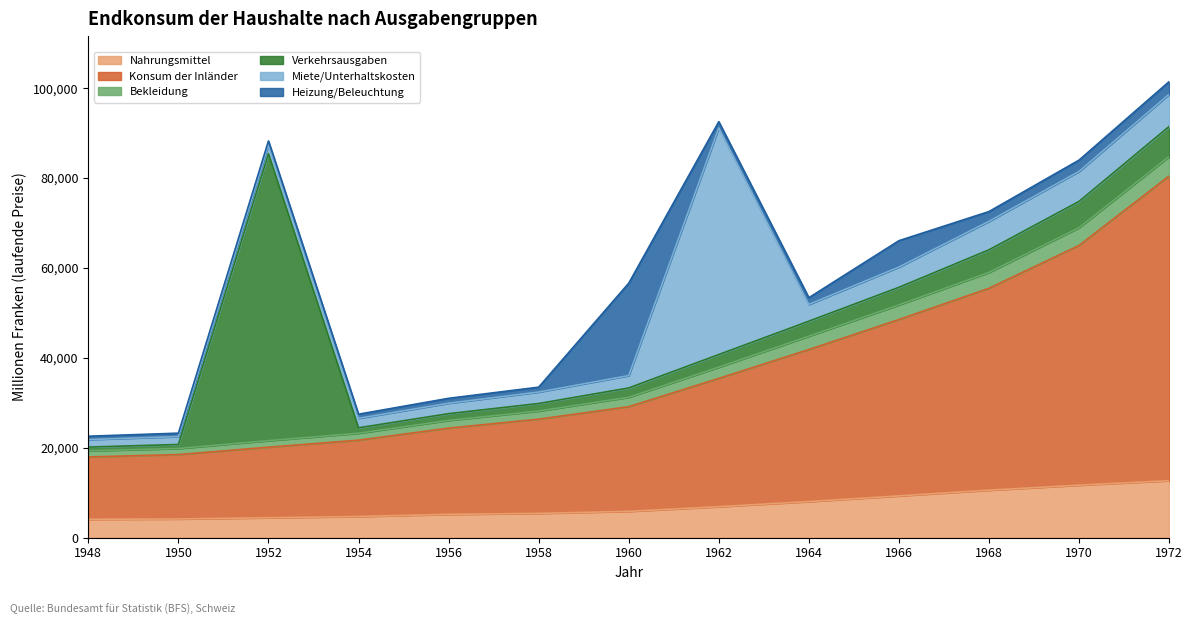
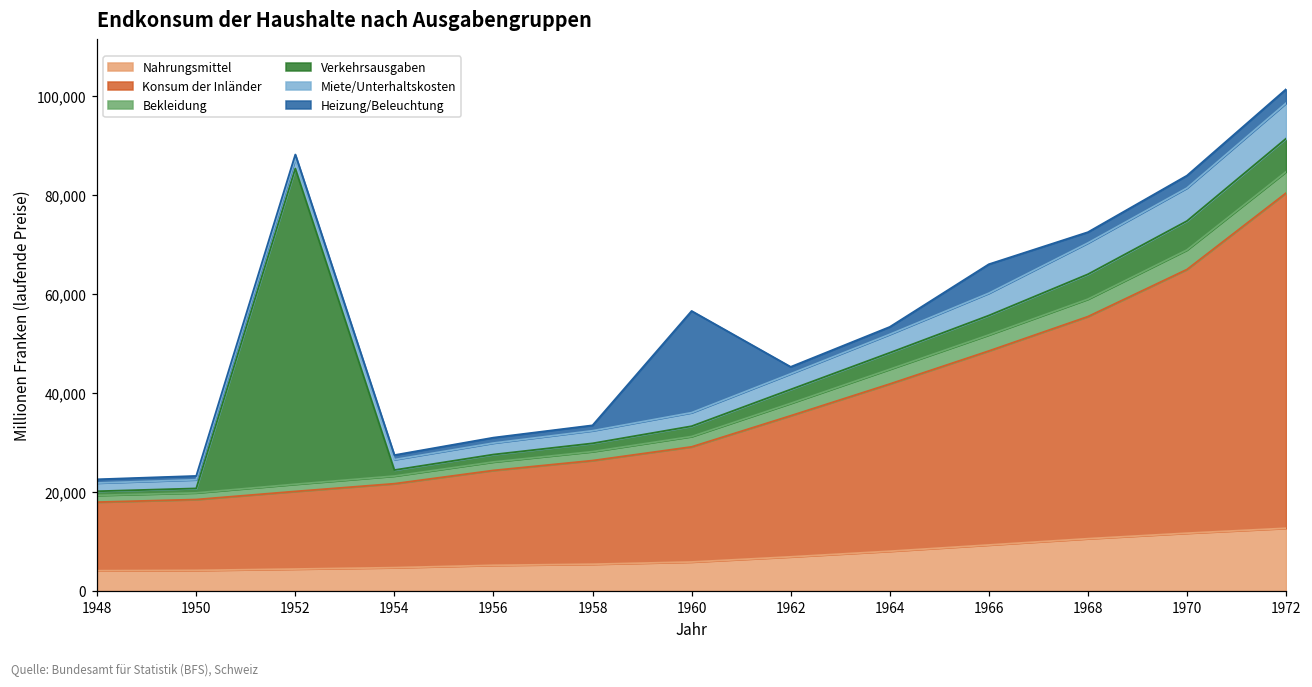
Miete/Unterhaltskosten, 1962: 50,000 -> 3,000
